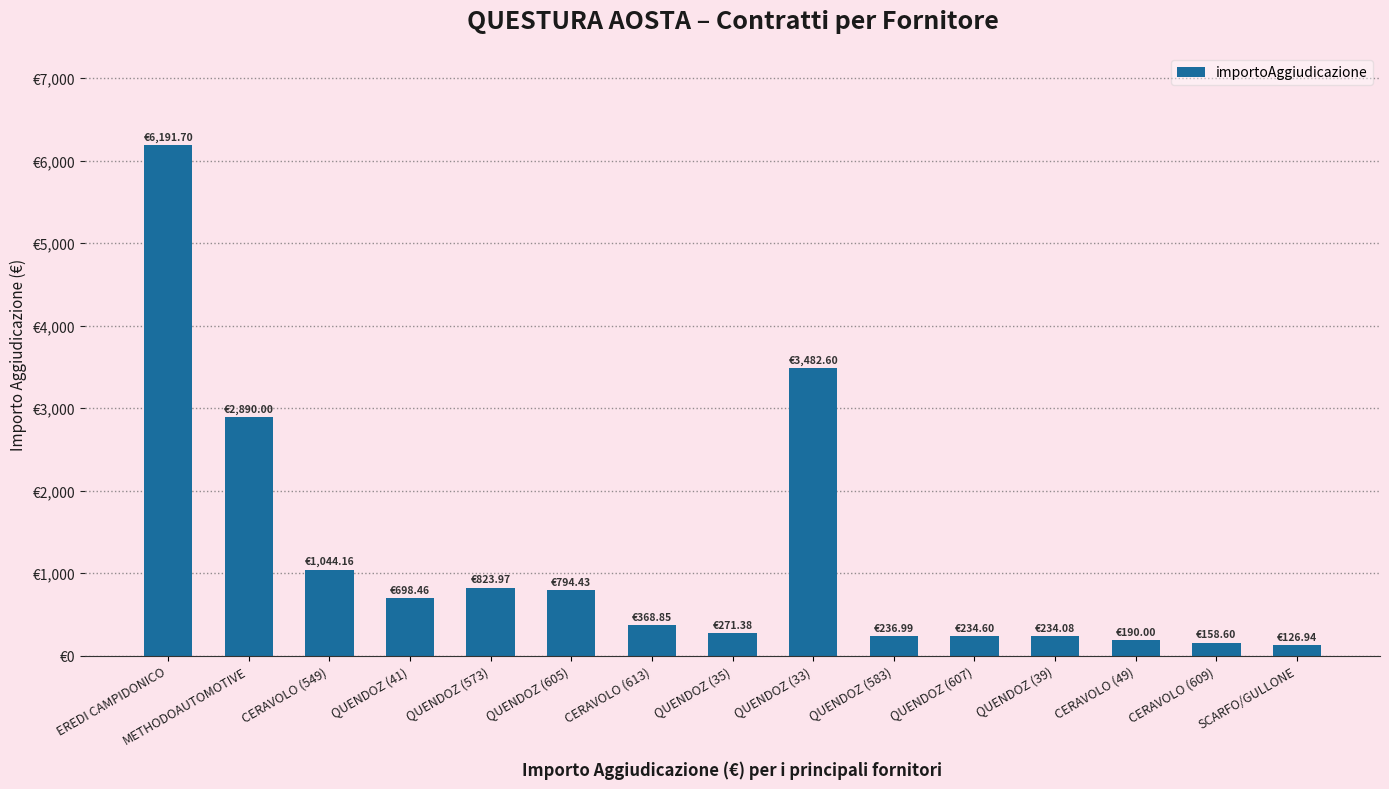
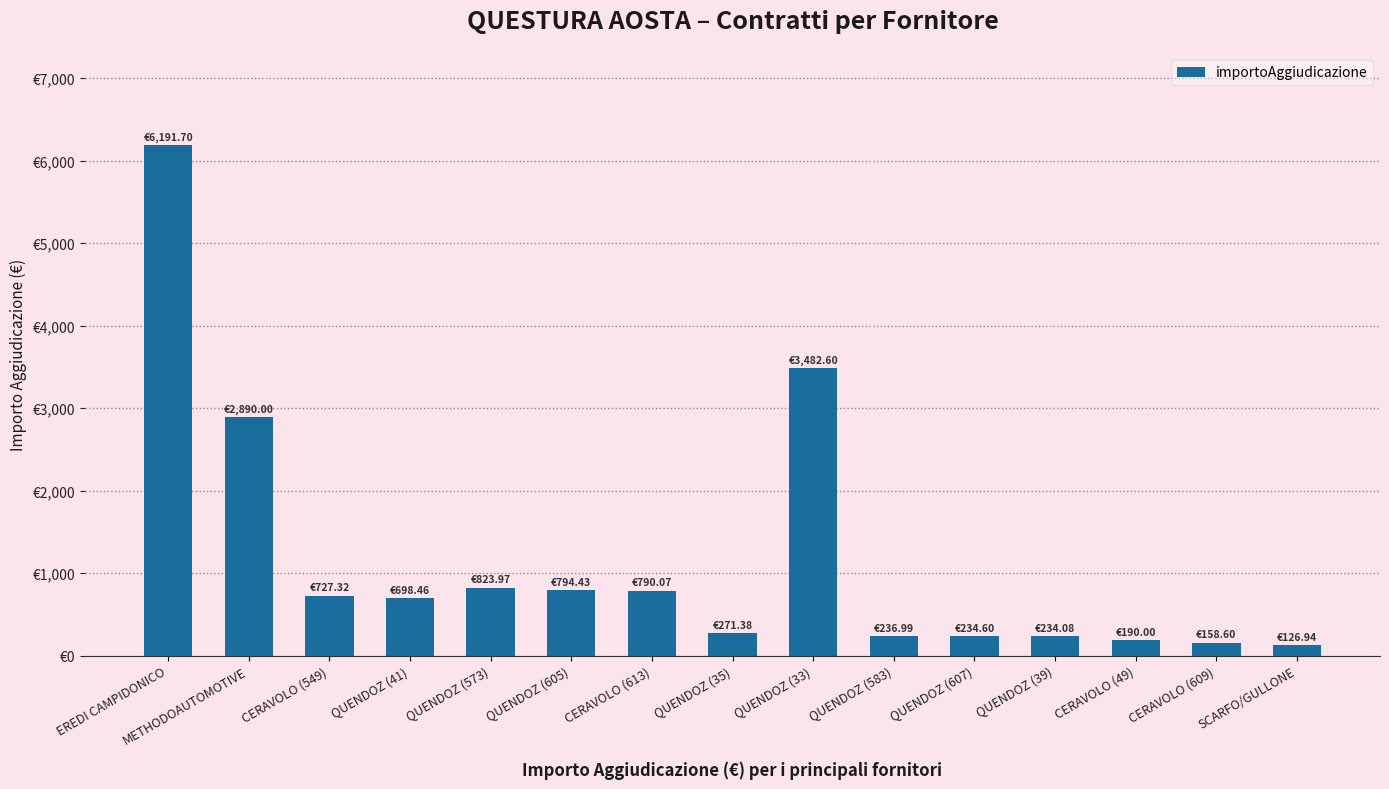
CERAVOLO (549): €1,044.16 -> €727.32
CERAVOLO (613): €368.85 -> €790.07
